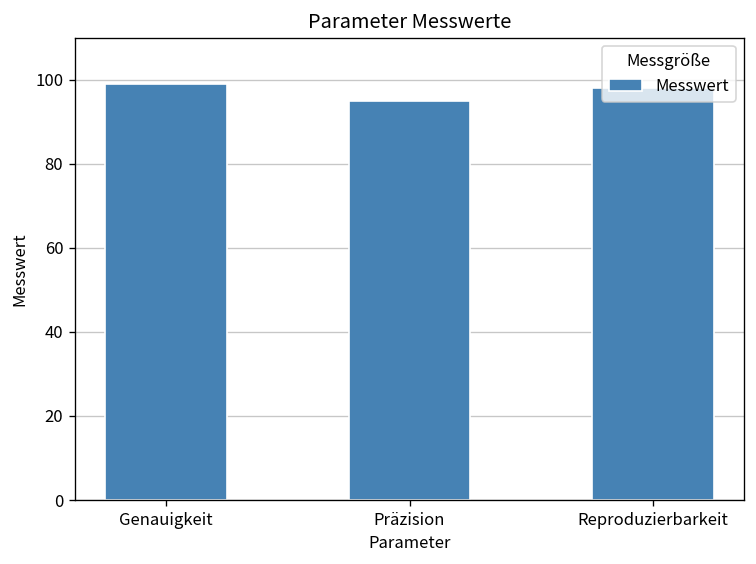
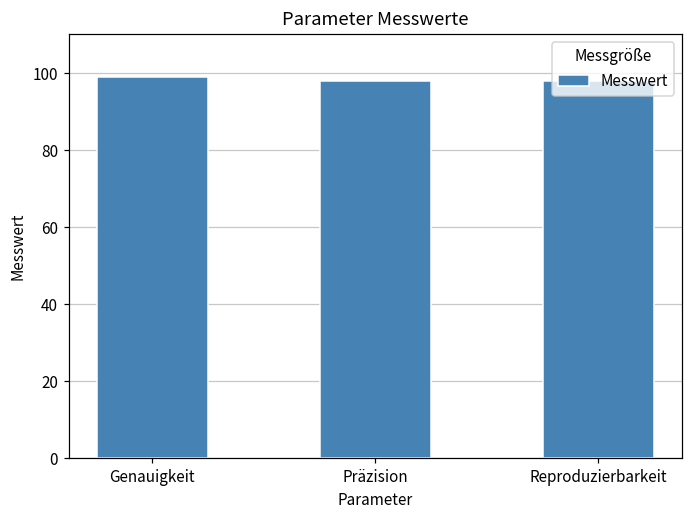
Präzision: 95 -> 98
